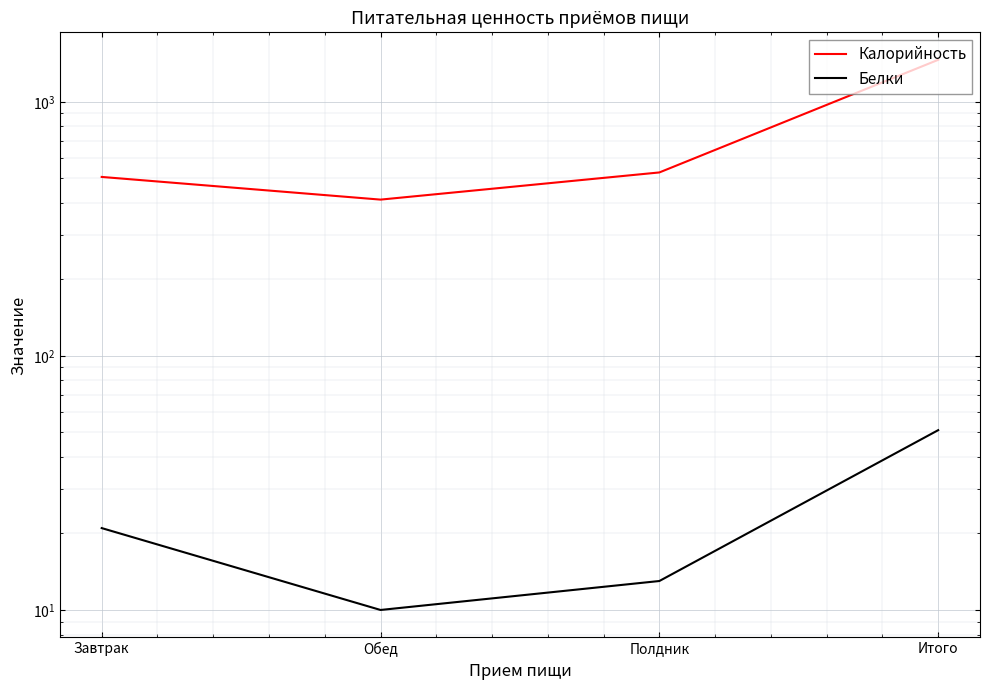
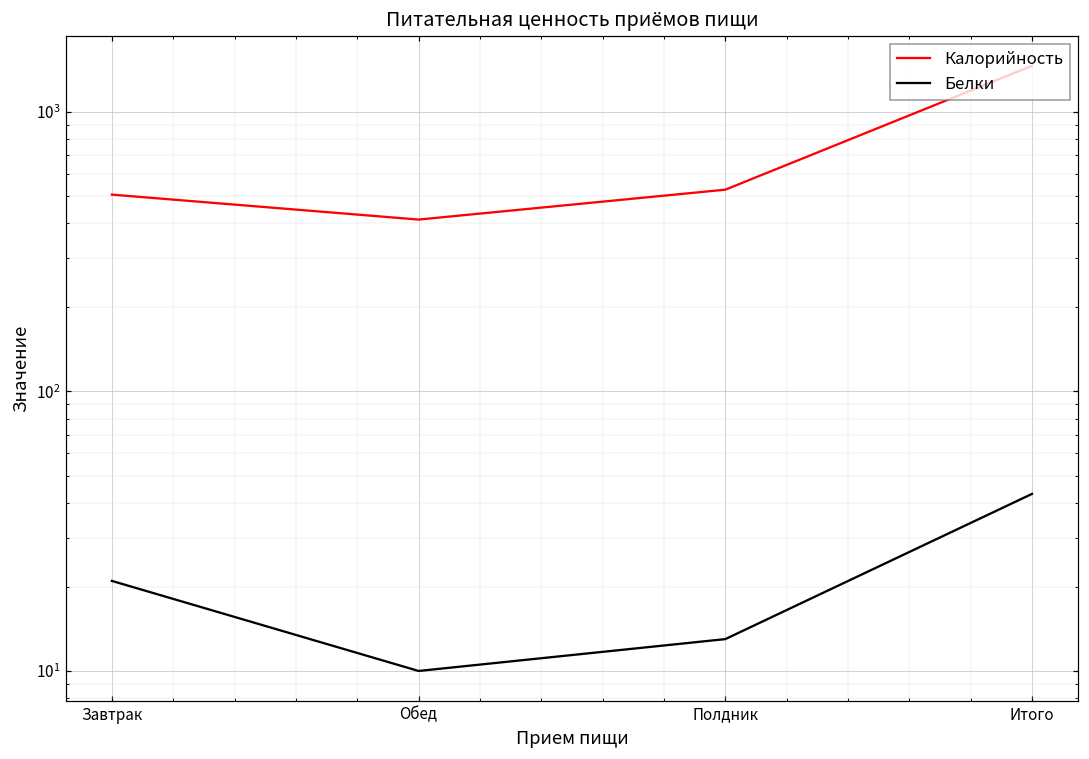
Белки, Итого: 51 -> 43
